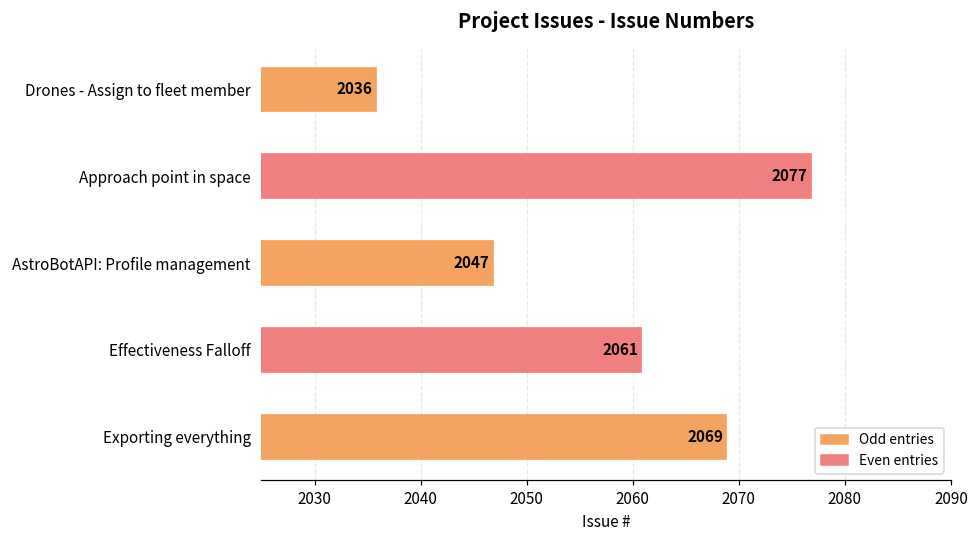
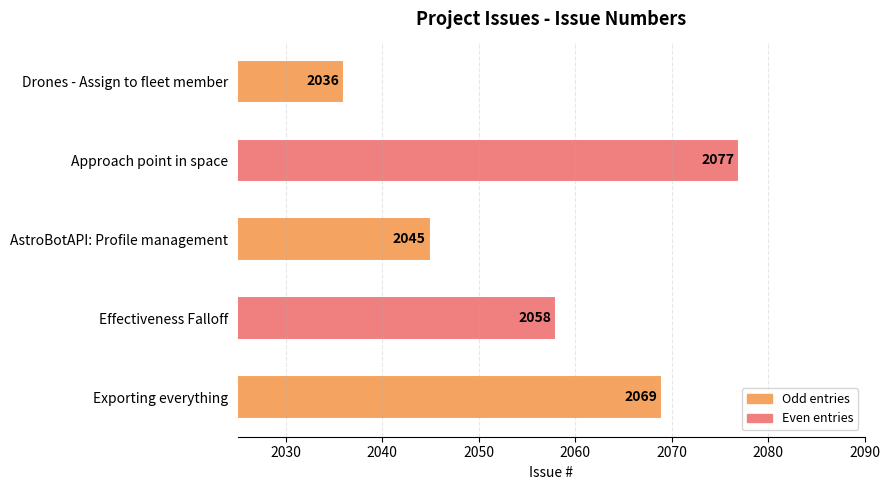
AstroBotAPI: Profile management: 2047 -> 2045
Effectiveness Falloff: 2061 -> 2058
